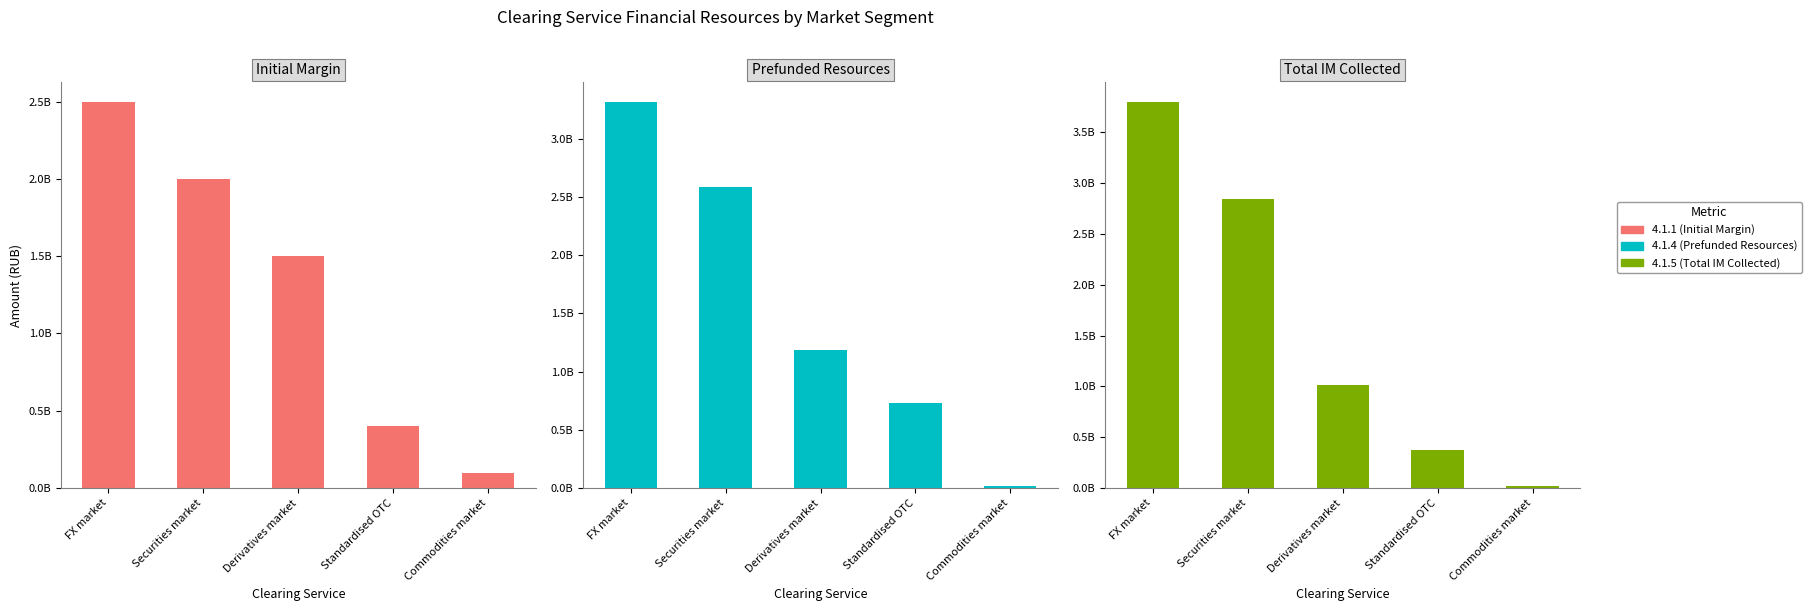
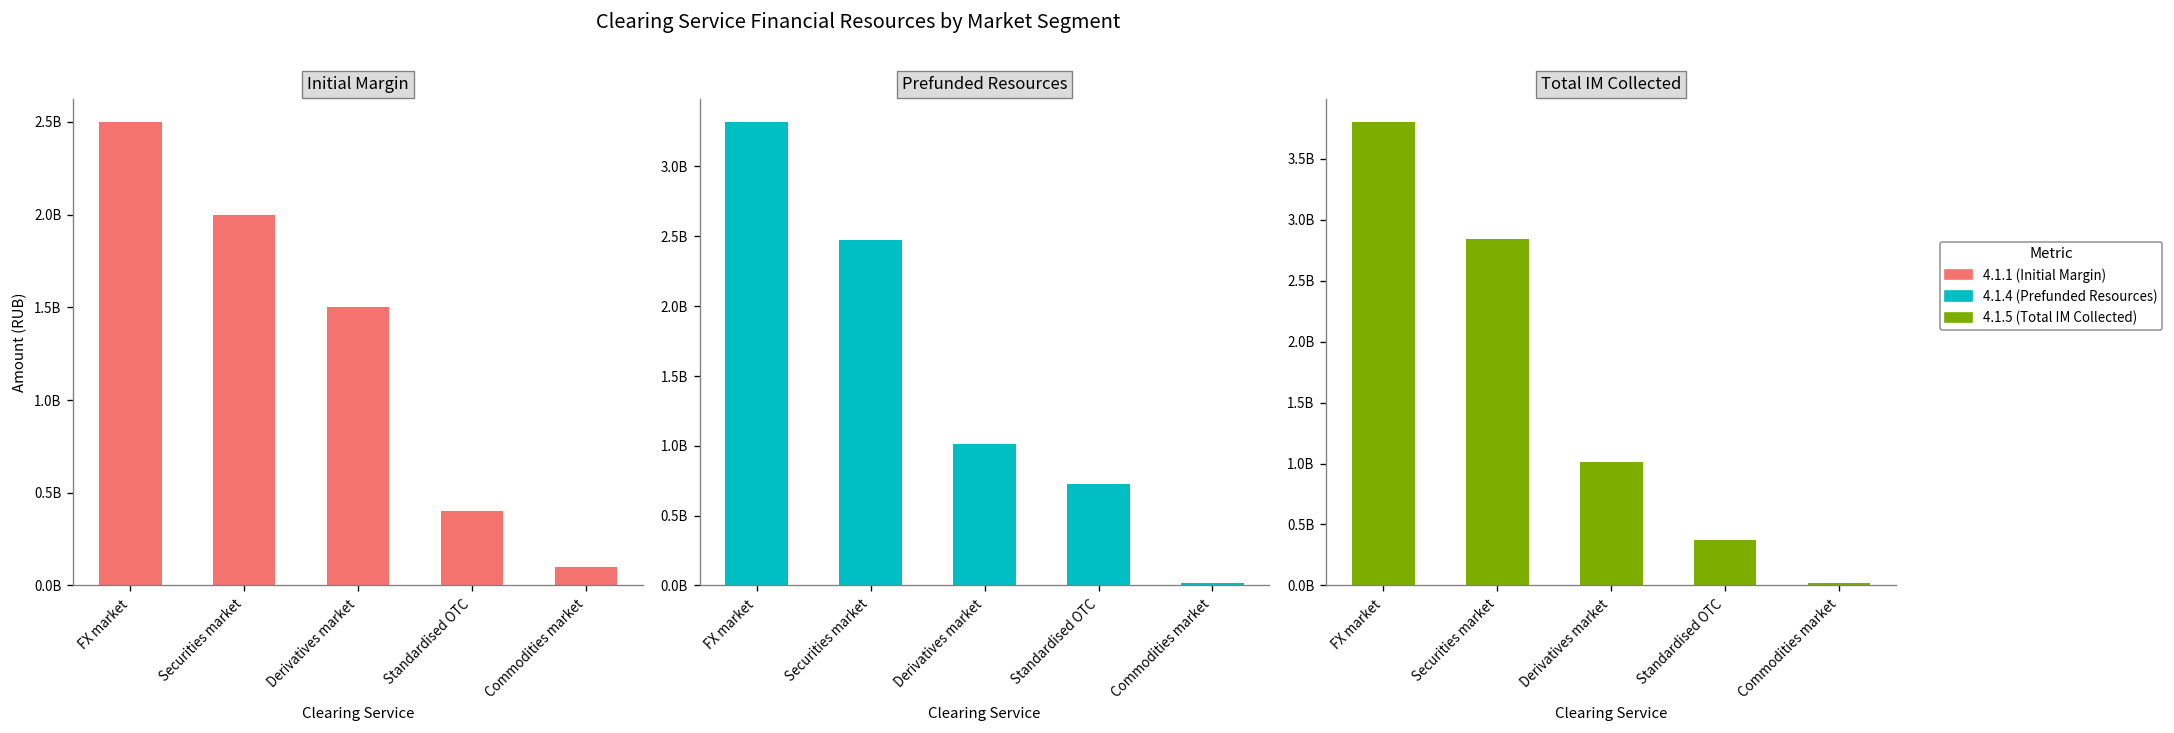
Prefunded Resources, Securities market: 2580000000 -> 2470000000
Prefunded Resources, Derivatives market: 1190000000 -> 1010000000
